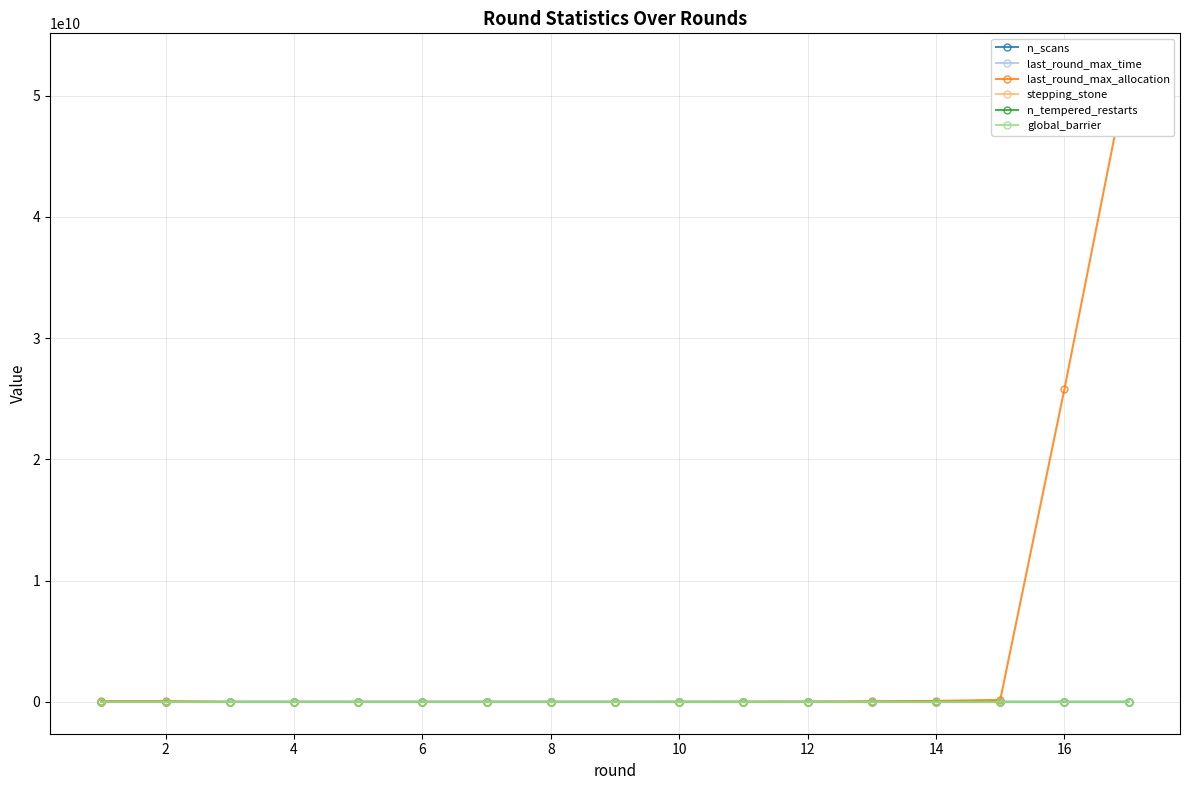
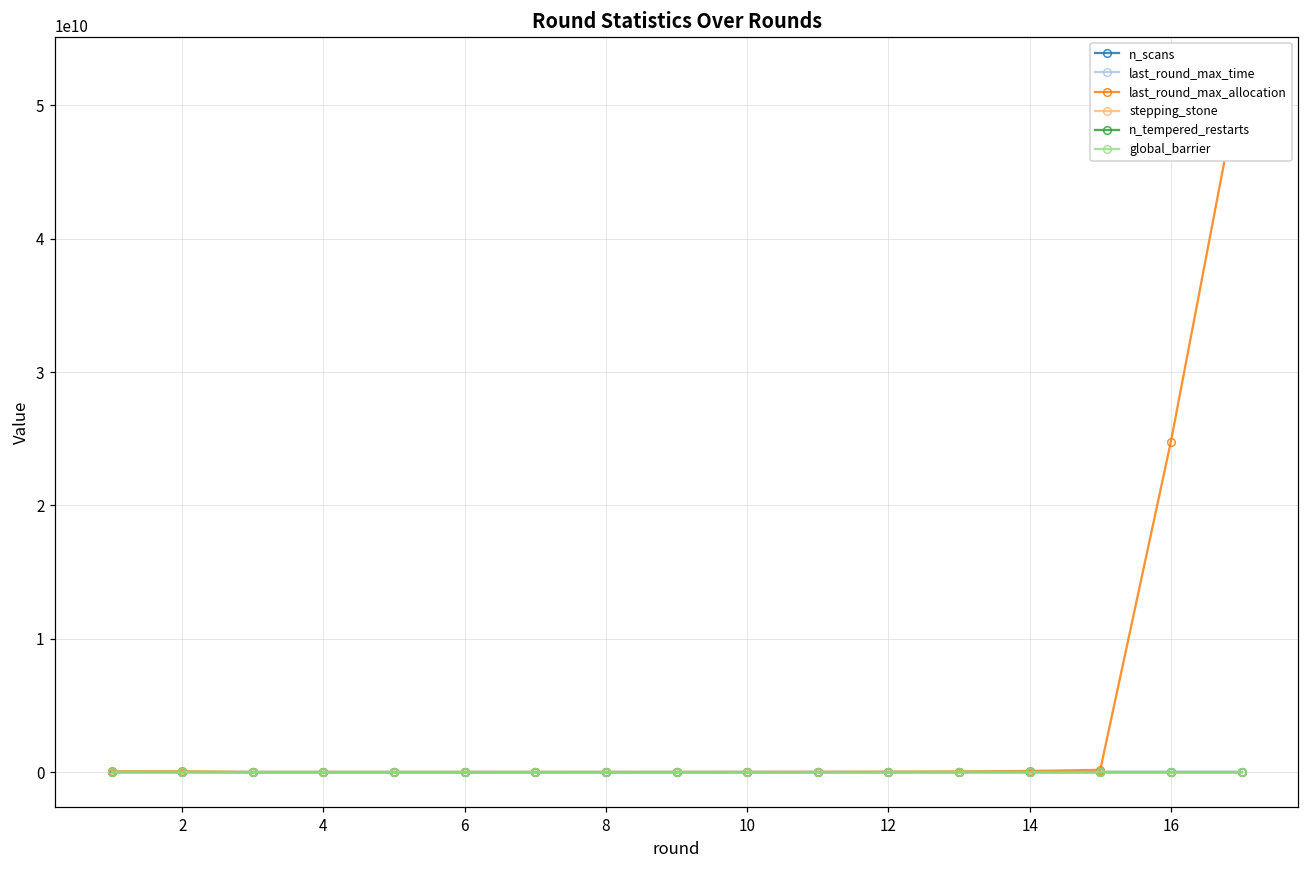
last_round_max_allocation, 16: 25800000000 -> 24800000000
